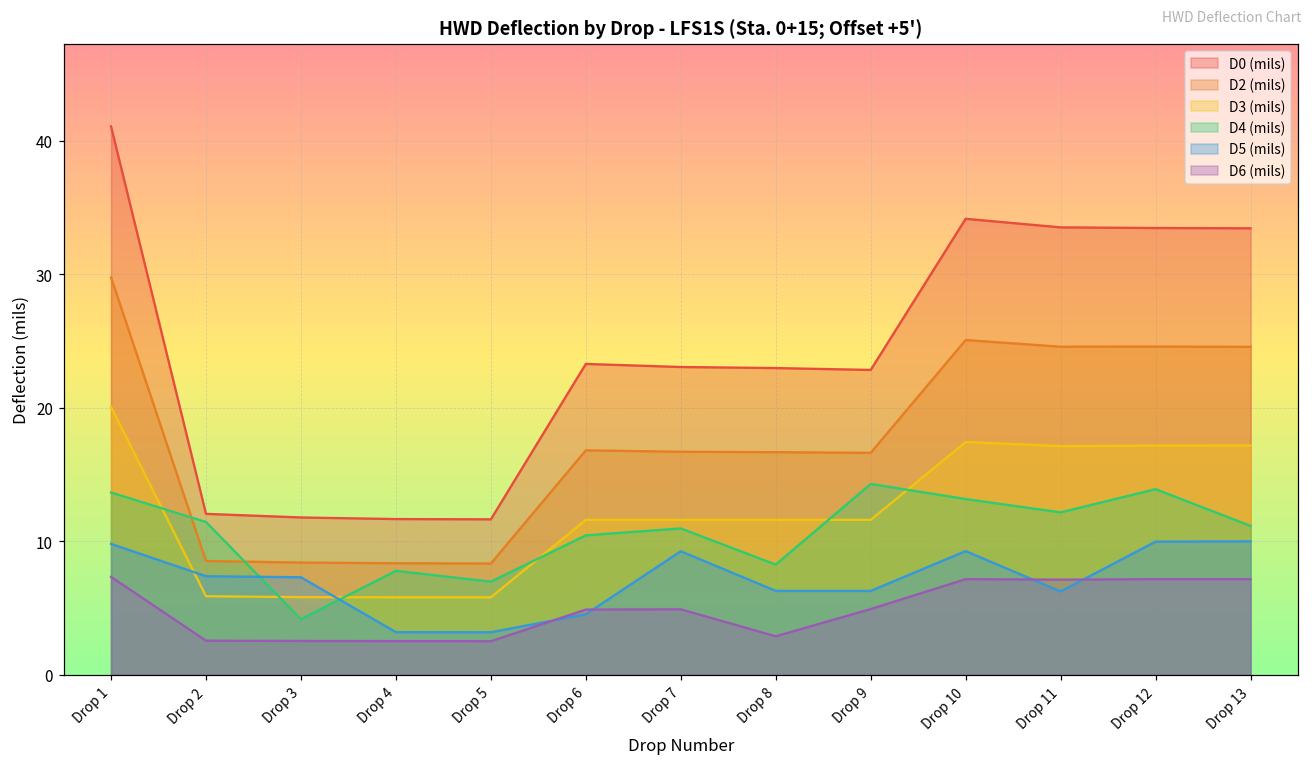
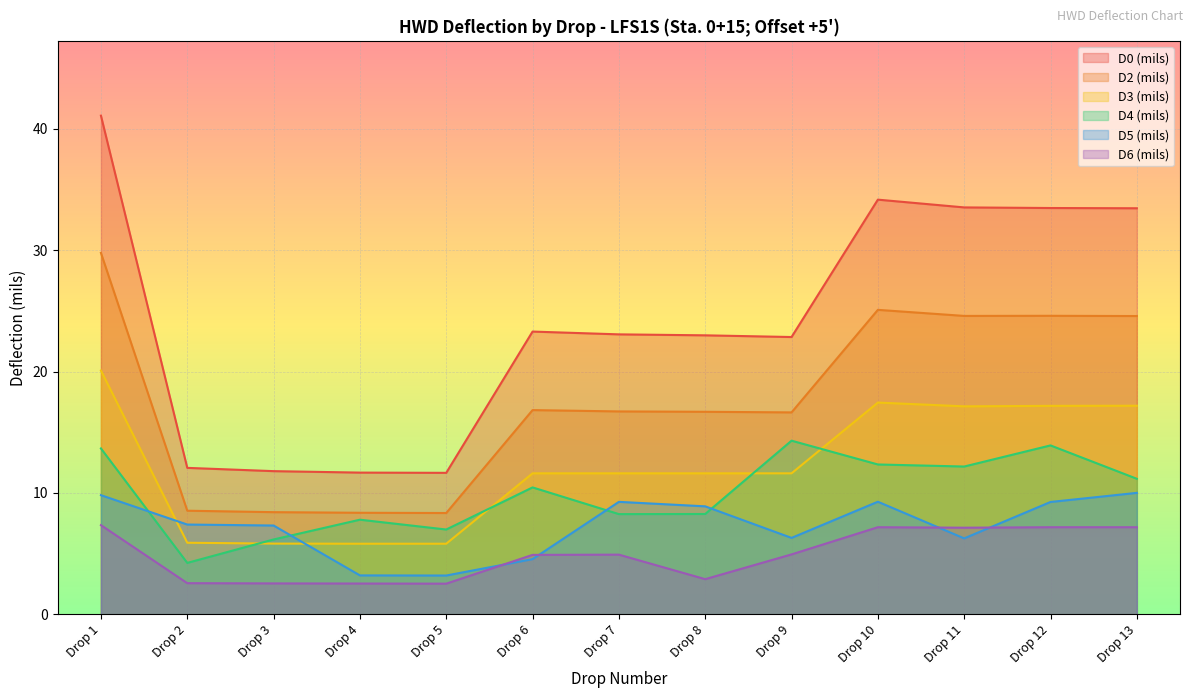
D4 (mils), Drop 2: 11.5 -> 4.2
D4 (mils), Drop 3: 4.2 -> 6.2
D4 (mils), Drop 7: 11.0 -> 8.3
D5 (mils), Drop 8: 6.3 -> 8.9
D4 (mils), Drop 10: 13.2 -> 12.4
D5 (mils), Drop 12: 10.0 -> 9.3
